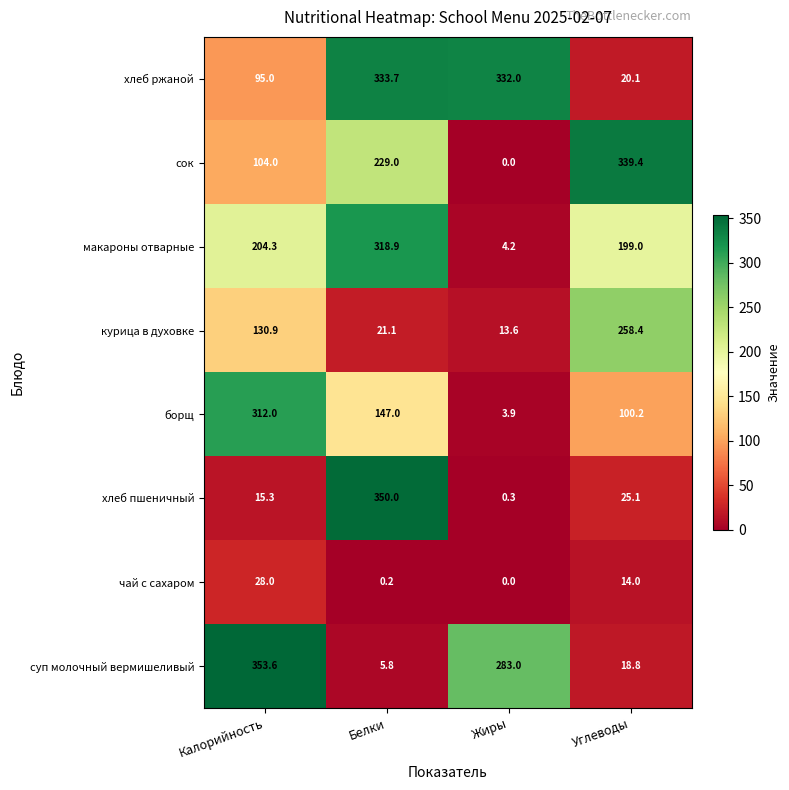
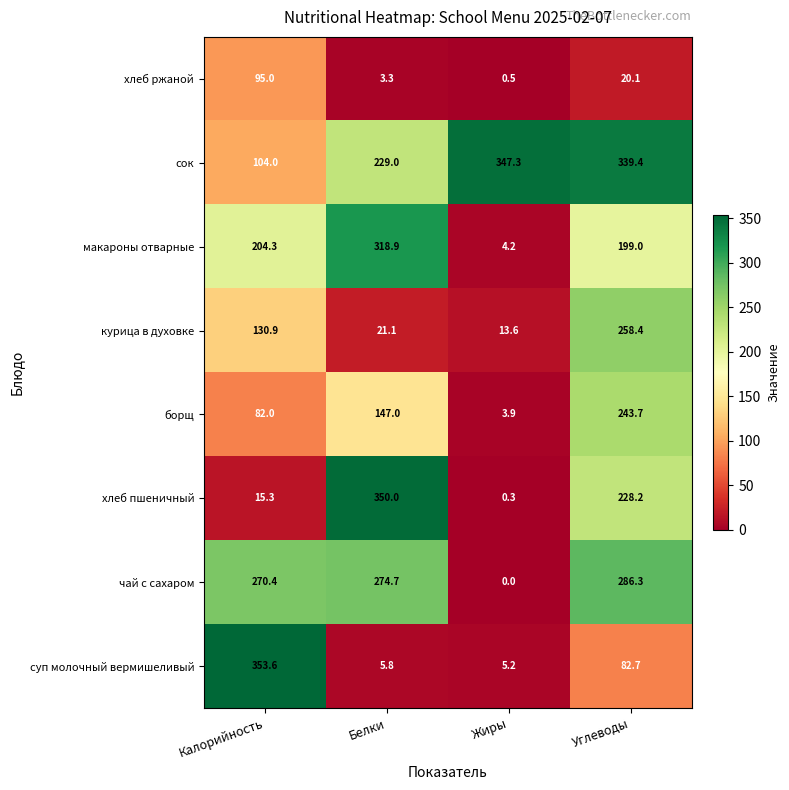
хлеб ржаной, Белки: 333.7 -> 3.3
хлеб ржаной, Жиры: 332.0 -> 0.5
сок, Жиры: 0.0 -> 347.3
борщ, Калорийность: 312.0 -> 82.0
борщ, Углеводы: 100.2 -> 243.7
хлеб пшеничный, Углеводы: 25.1 -> 228.2
чай с сахаром, Калорийность: 28.0 -> 270.4
чай с сахаром, Белки: 0.2 -> 274.7
чай с сахаром, Углеводы: 14.0 -> 286.3
суп молочный вермишеливый, Жиры: 283.0 -> 5.2
суп молочный вермишеливый, Углеводы: 18.8 -> 82.7
